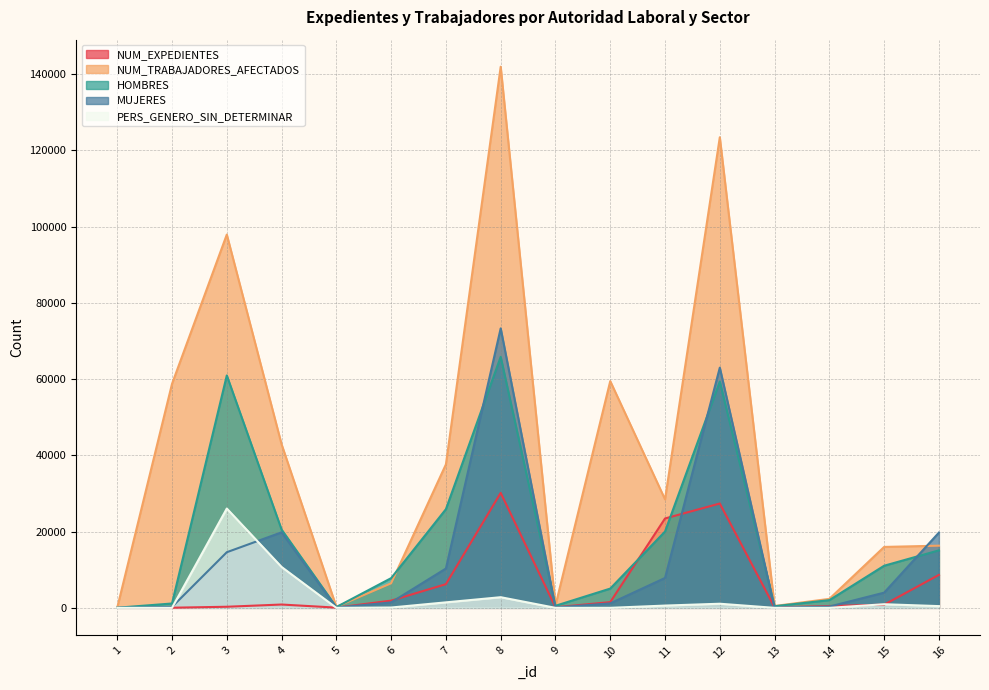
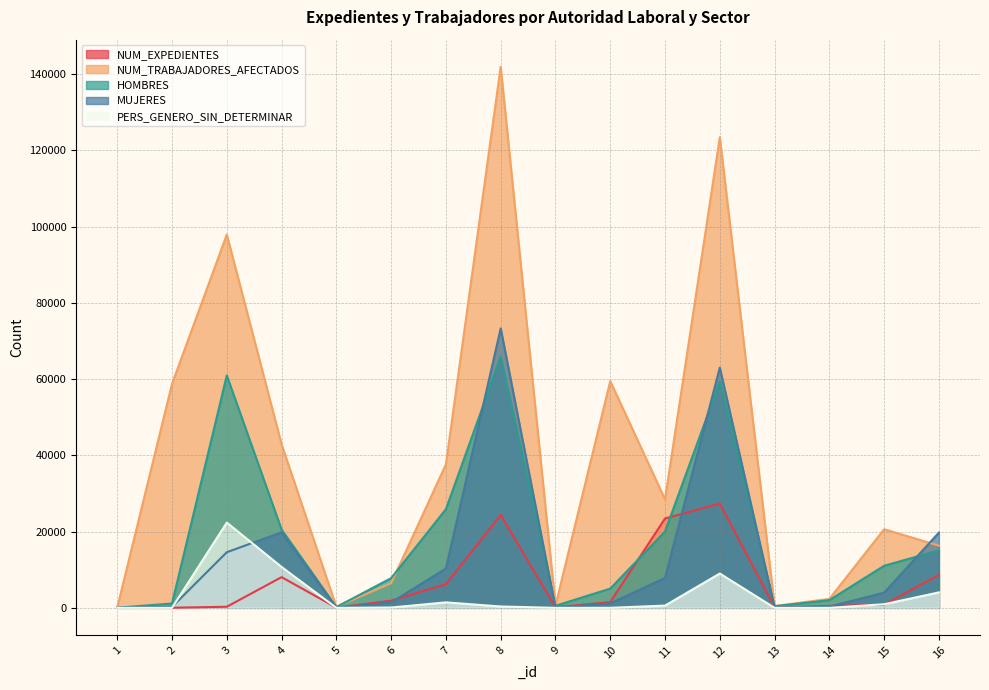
PERS_GENERO_SIN_DETERMINAR, 3: 26000 -> 22000
NUM_EXPEDIENTES, 4: 1000 -> 8000
NUM_EXPEDIENTES, 8: 30000 -> 24000
PERS_GENERO_SIN_DETERMINAR, 8: 3000 -> 0
PERS_GENERO_SIN_DETERMINAR, 12: 1000 -> 9000
NUM_TRABAJADORES_AFECTADOS, 15: 16000 -> 21000
PERS_GENERO_SIN_DETERMINAR, 16: 0 -> 4000
